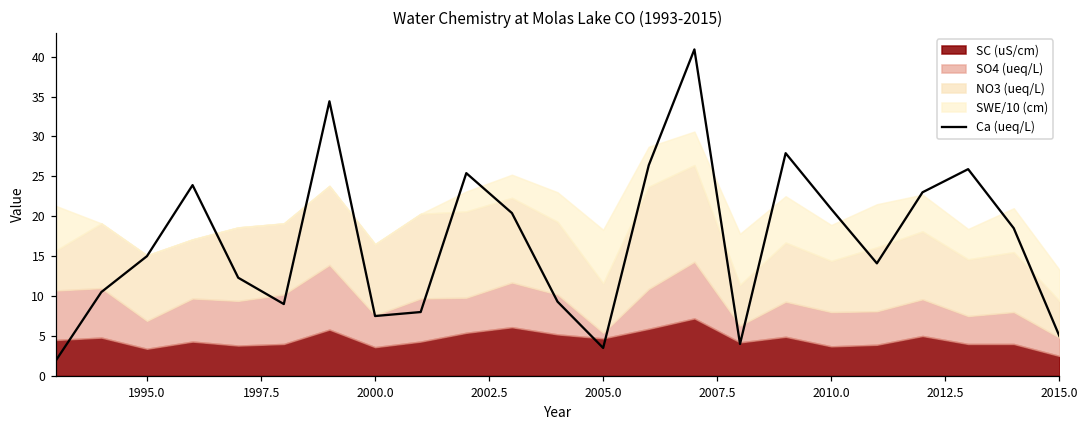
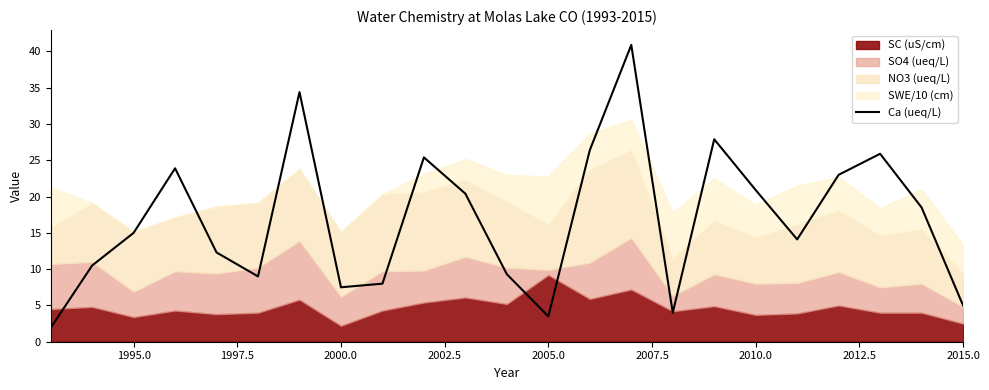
SC (uS/cm), 2000.0: 4 -> 2
SC (uS/cm), 2005.0: 5 -> 9
